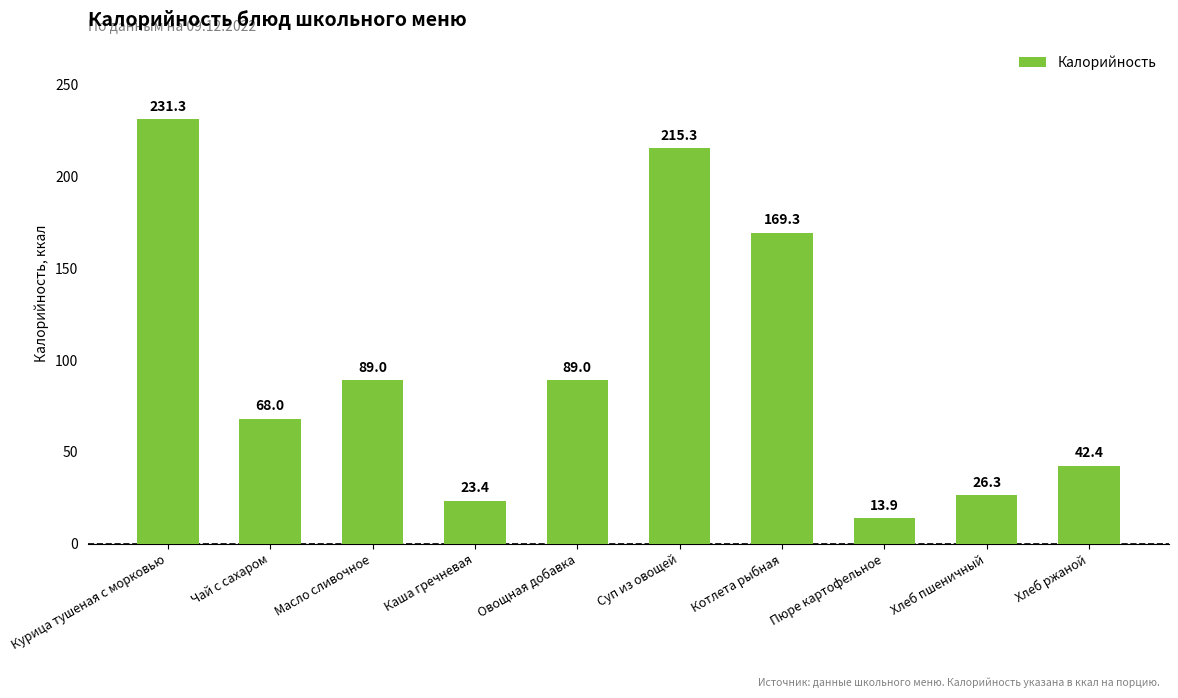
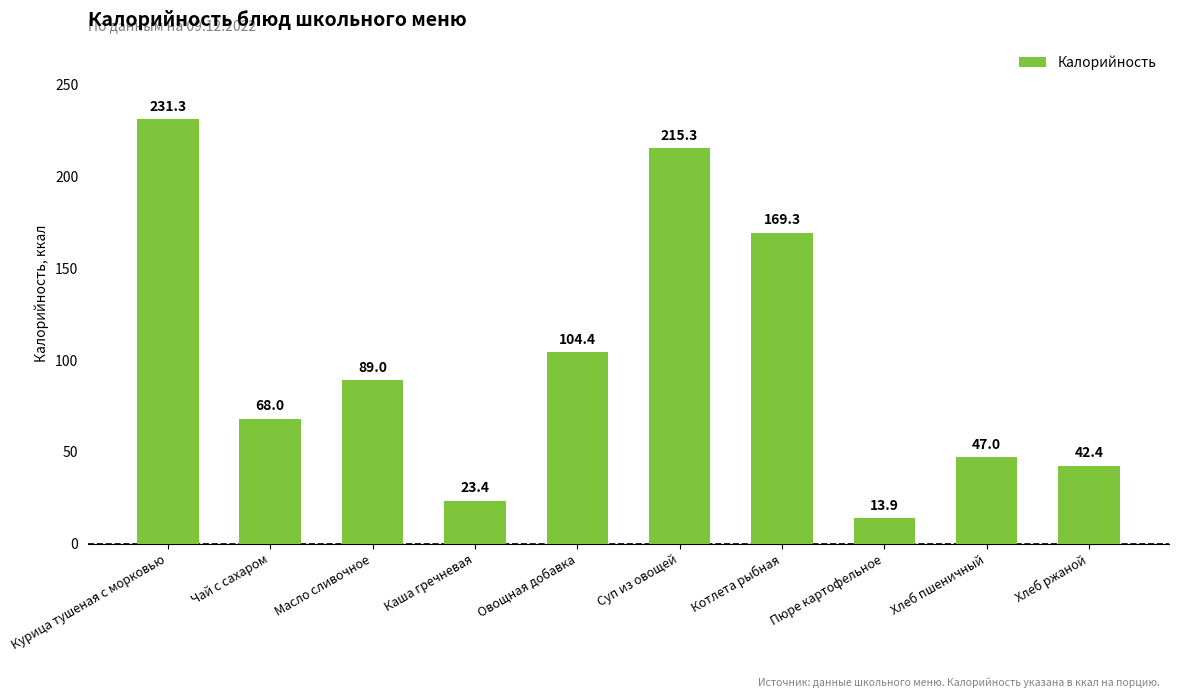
Овощная добавка: 89.0 -> 104.4
Хлеб пшеничный: 26.3 -> 47.0
